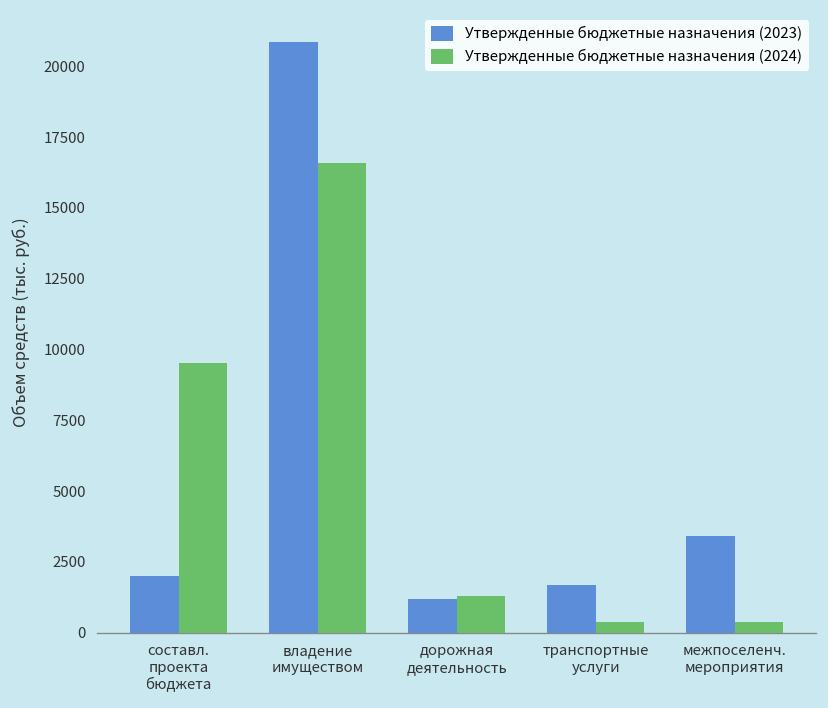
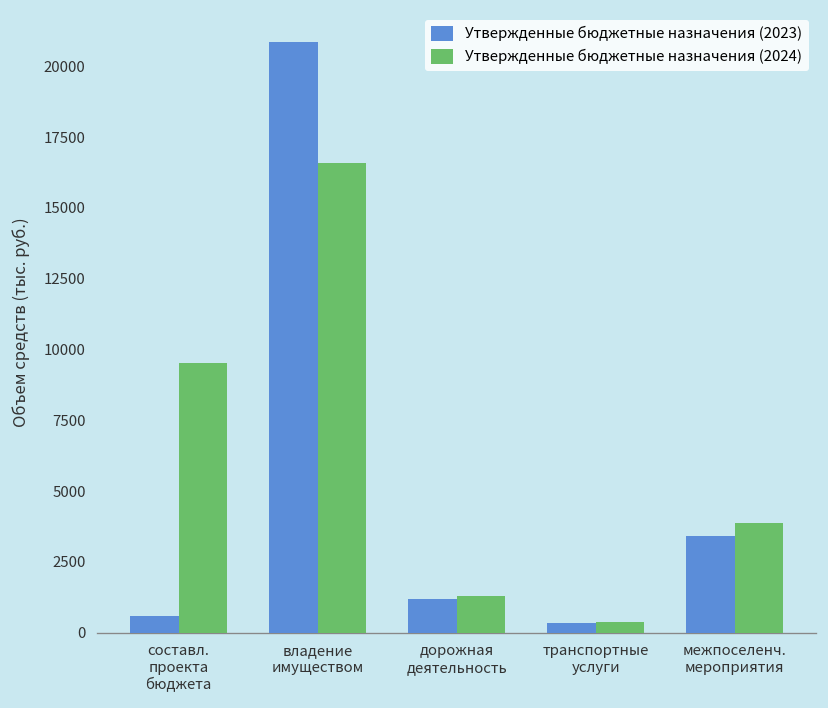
Утвержденные бюджетные назначения (2023), составл. проекта бюджета: 2000 -> 600
Утвержденные бюджетные назначения (2023), транспортные услуги: 1700 -> 400
Утвержденные бюджетные назначения (2024), межпоселенч. мероприятия: 400 -> 3900
